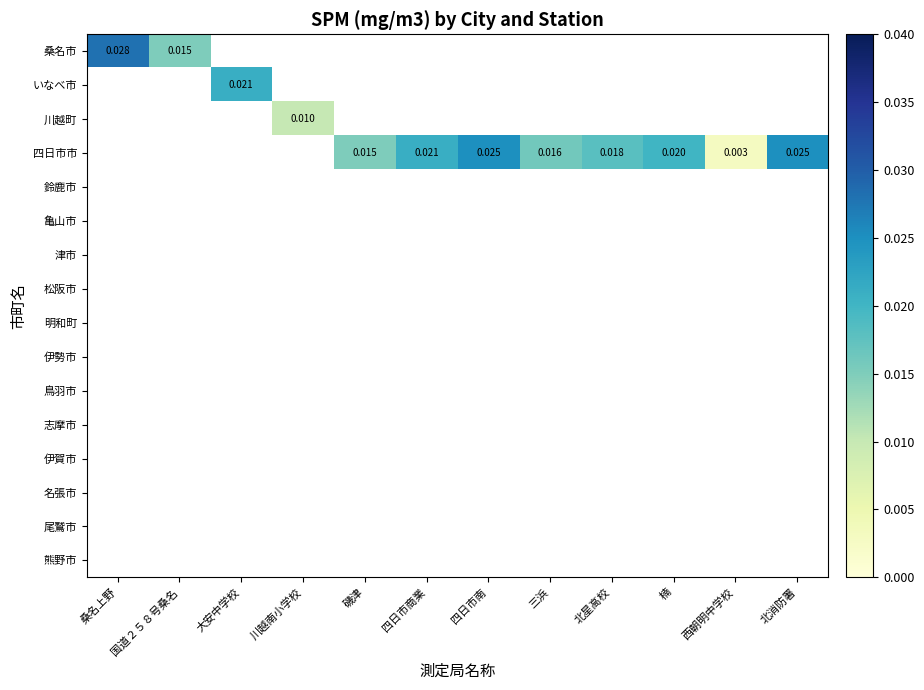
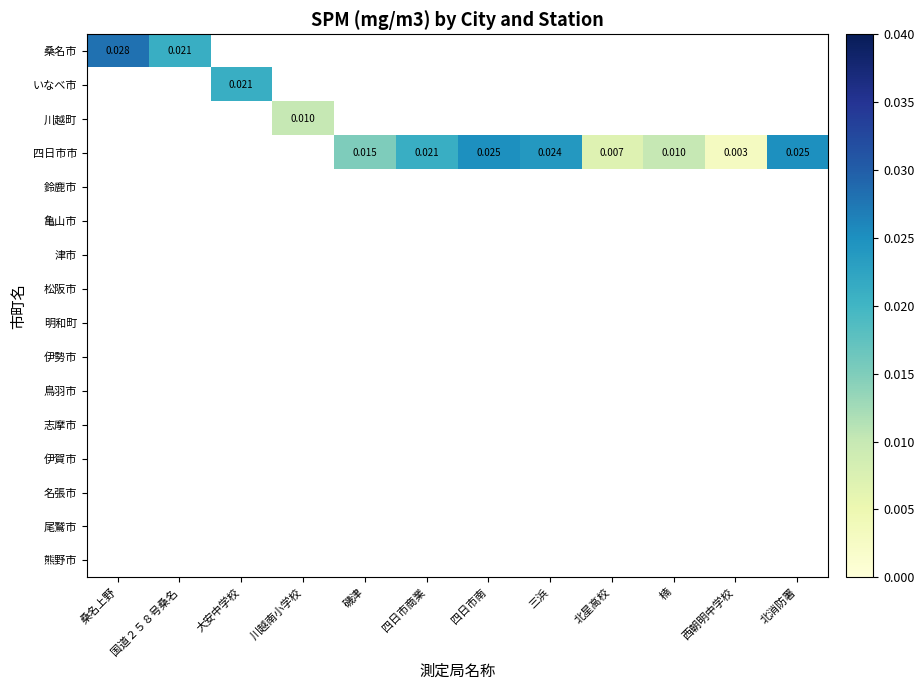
桑名市, 国道２５８号桑名: 0.015 -> 0.021
四日市市, 三浜: 0.016 -> 0.024
四日市市, 北星高校: 0.018 -> 0.007
四日市市, 楠: 0.020 -> 0.010
